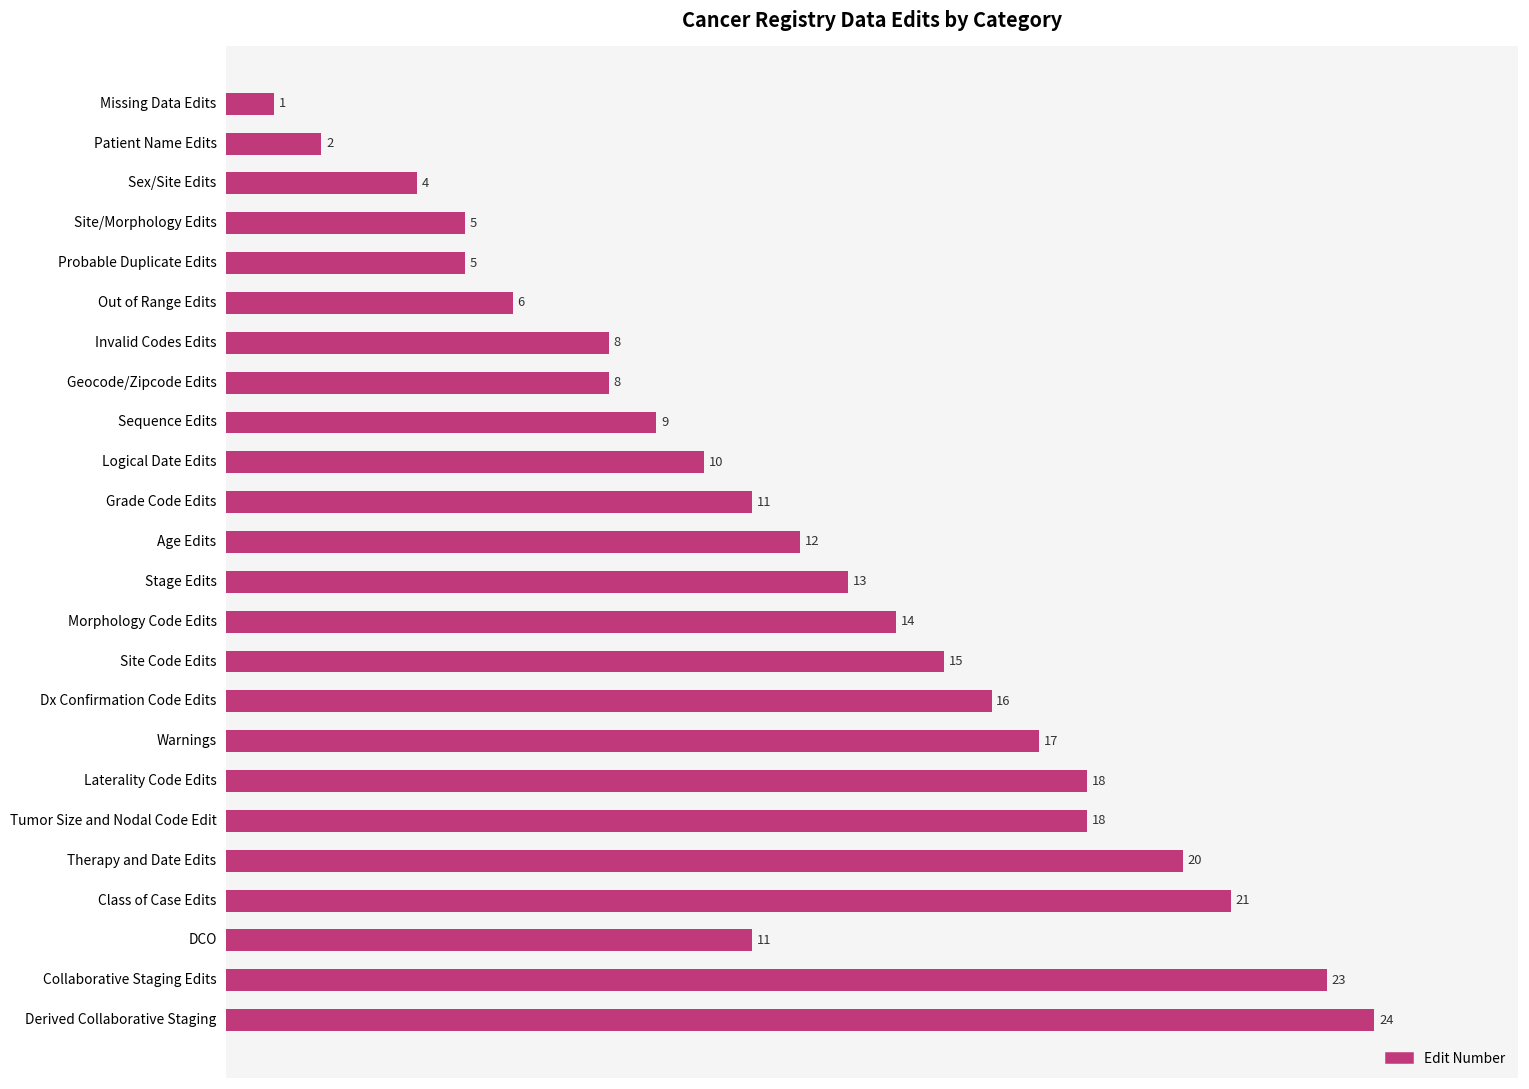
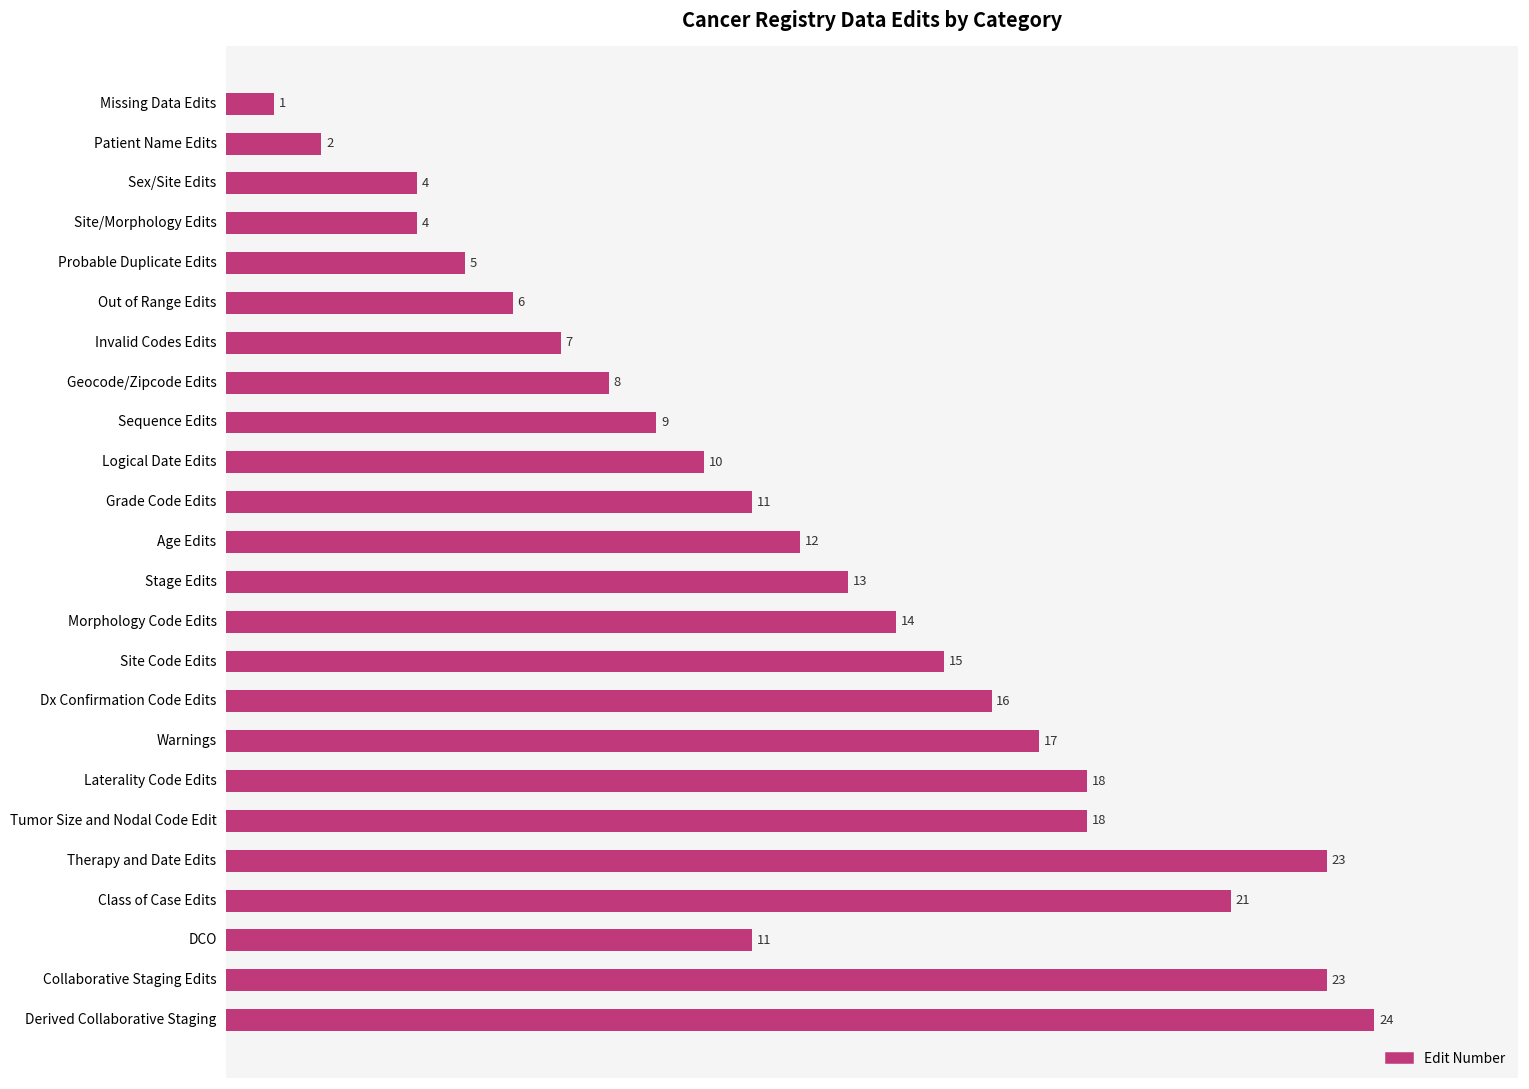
Site/Morphology Edits: 5 -> 4
Invalid Codes Edits: 8 -> 7
Therapy and Date Edits: 20 -> 23
